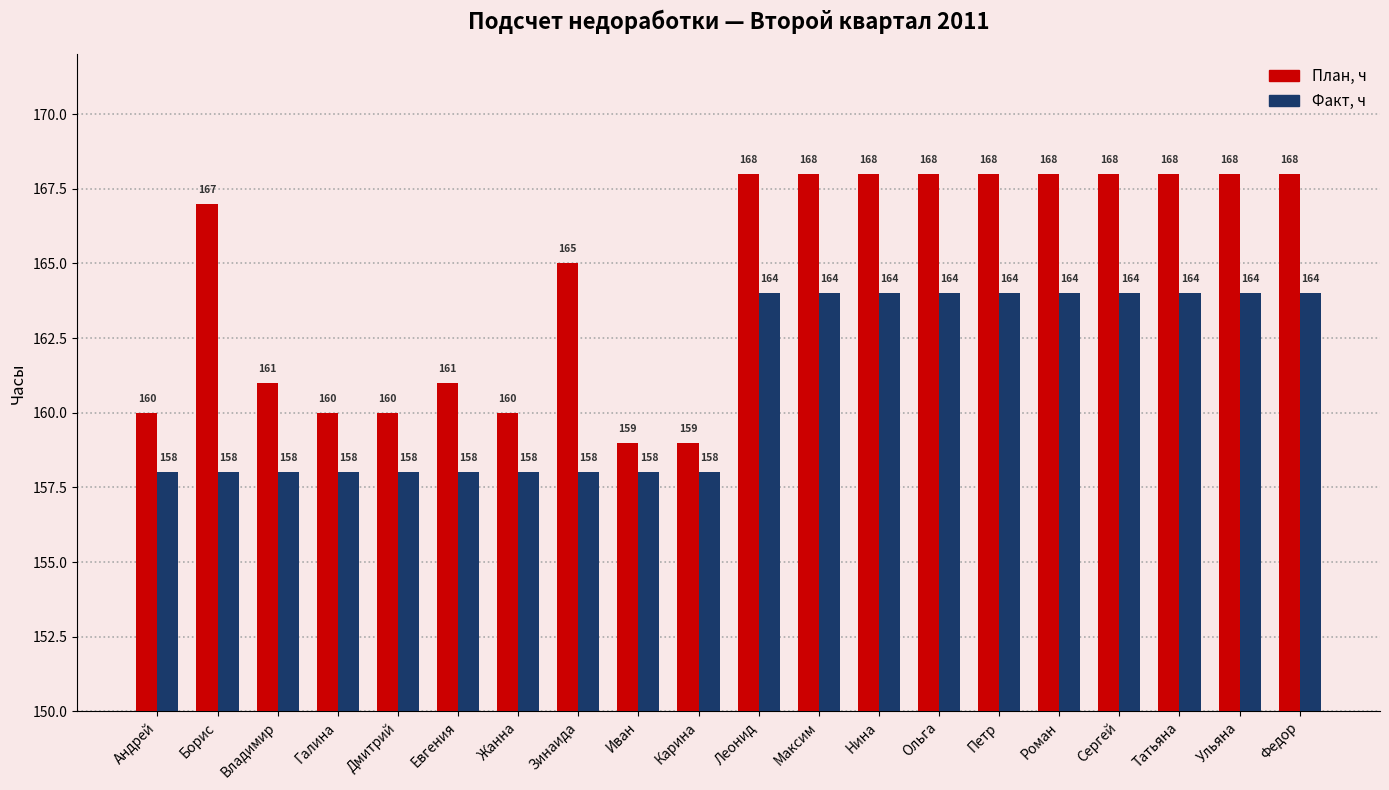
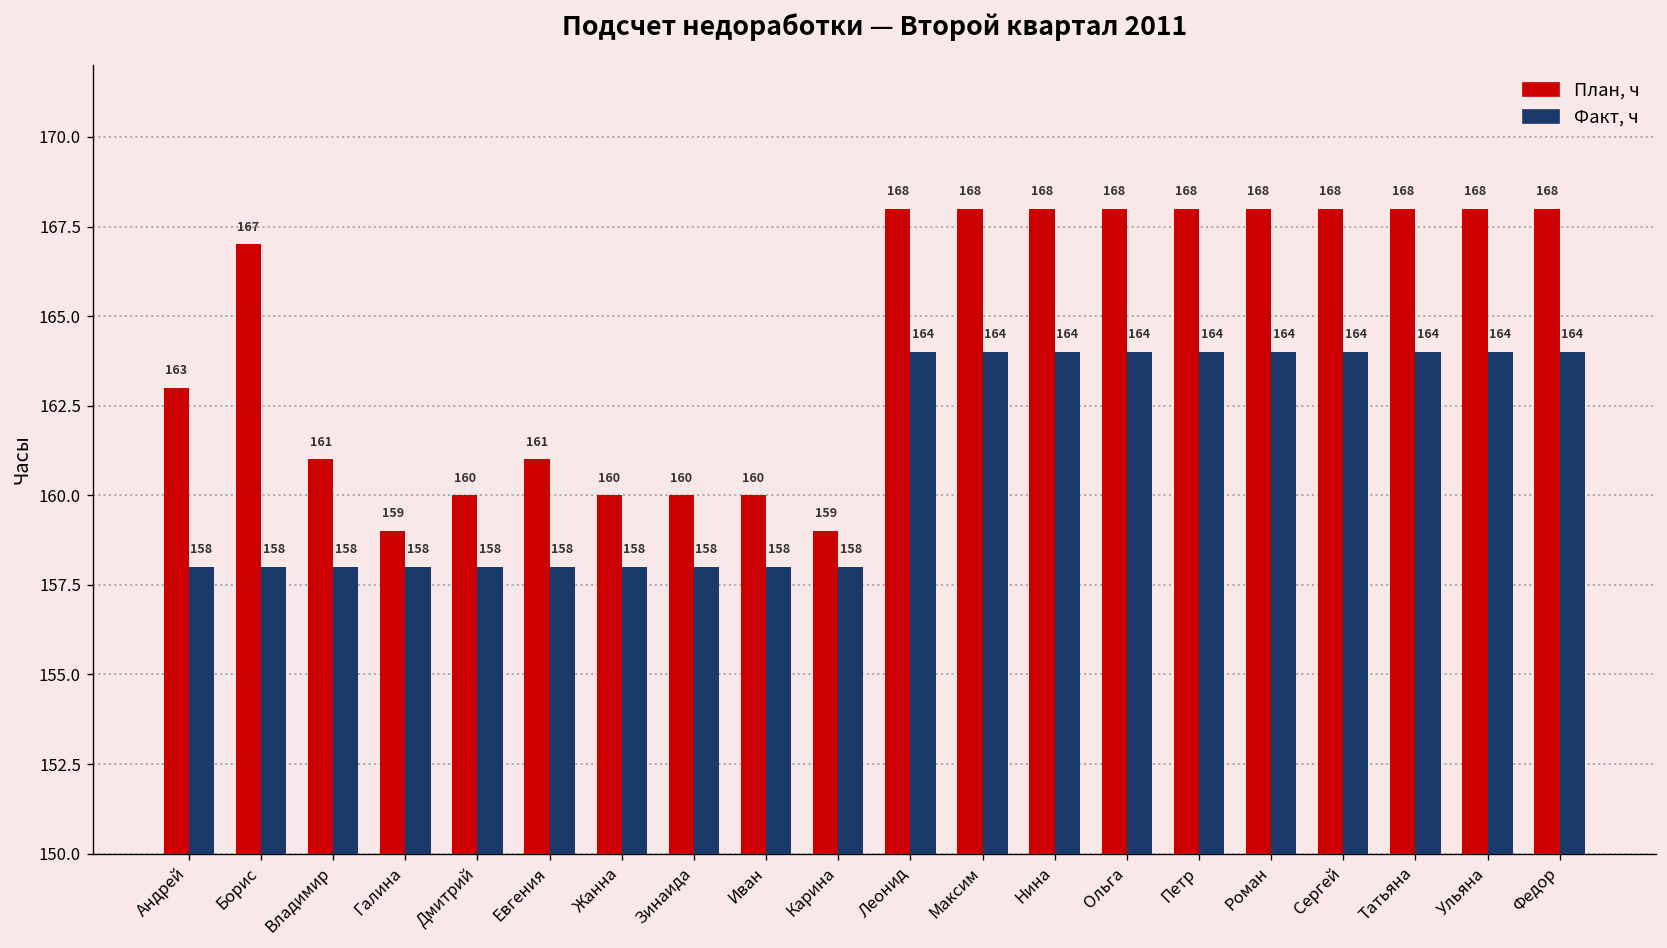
План, ч, Андрей: 160 -> 163
План, ч, Галина: 160 -> 159
План, ч, Зинаида: 165 -> 160
План, ч, Иван: 159 -> 160
